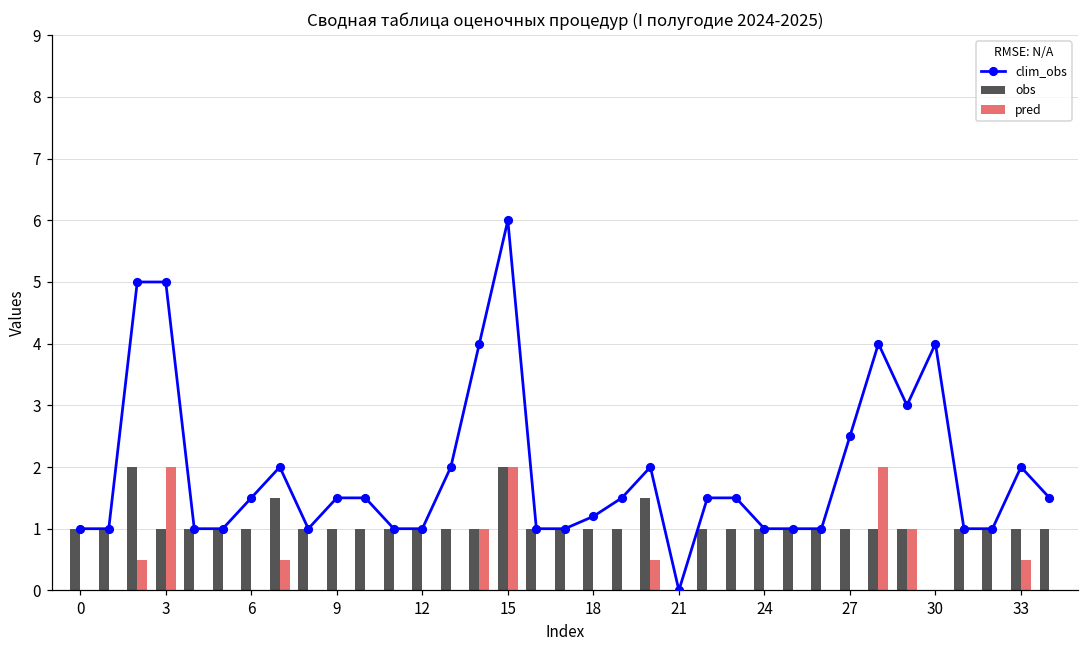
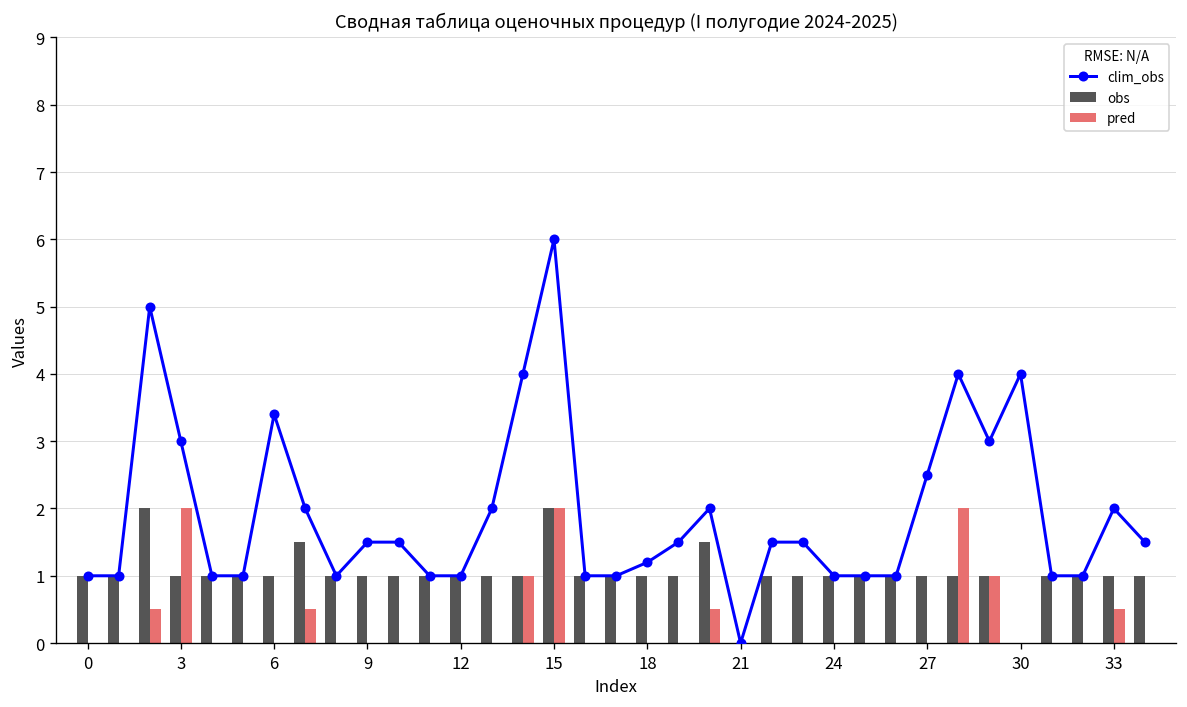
clim_obs, 3: 5 -> 3
clim_obs, 6: 1.5 -> 3.4
